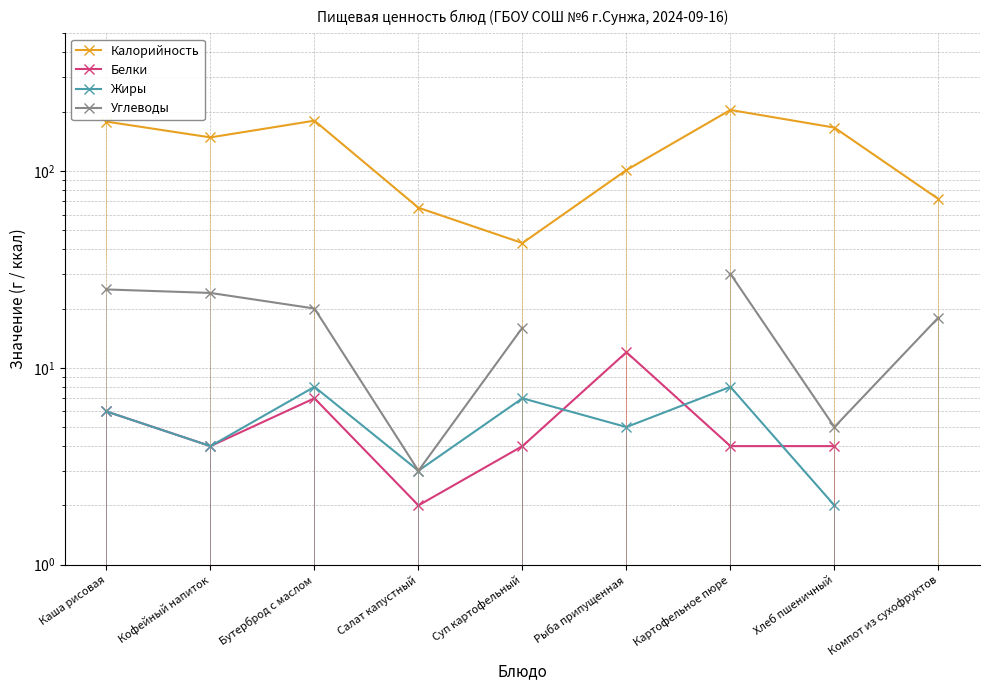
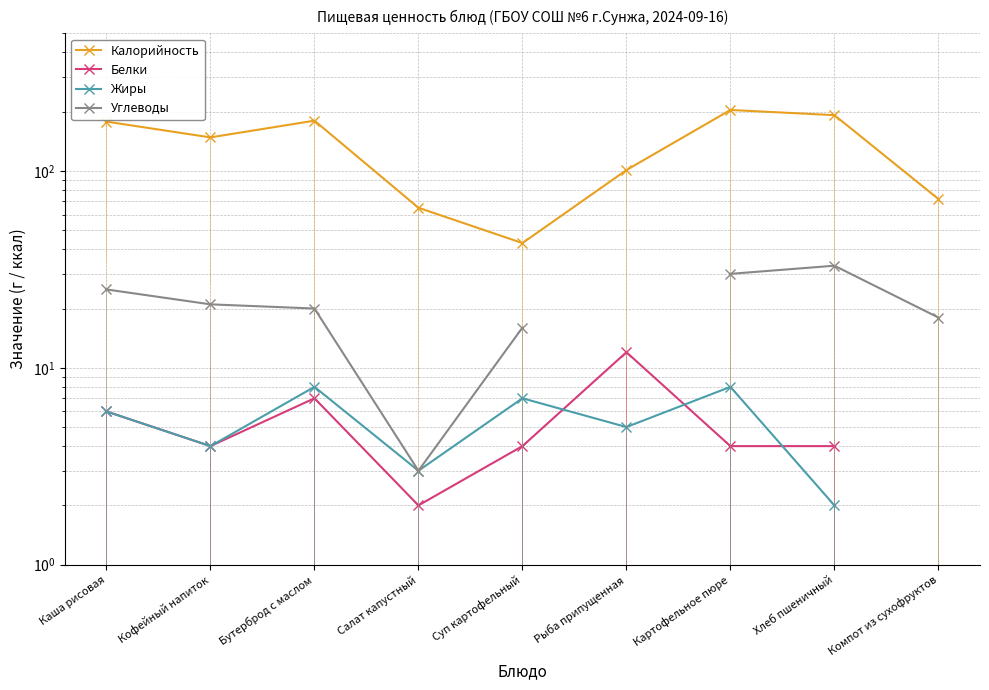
Углеводы, Кофейный напиток: 24 -> 21
Калорийность, Хлеб пшеничный: 170 -> 190
Углеводы, Хлеб пшеничный: 5 -> 33
